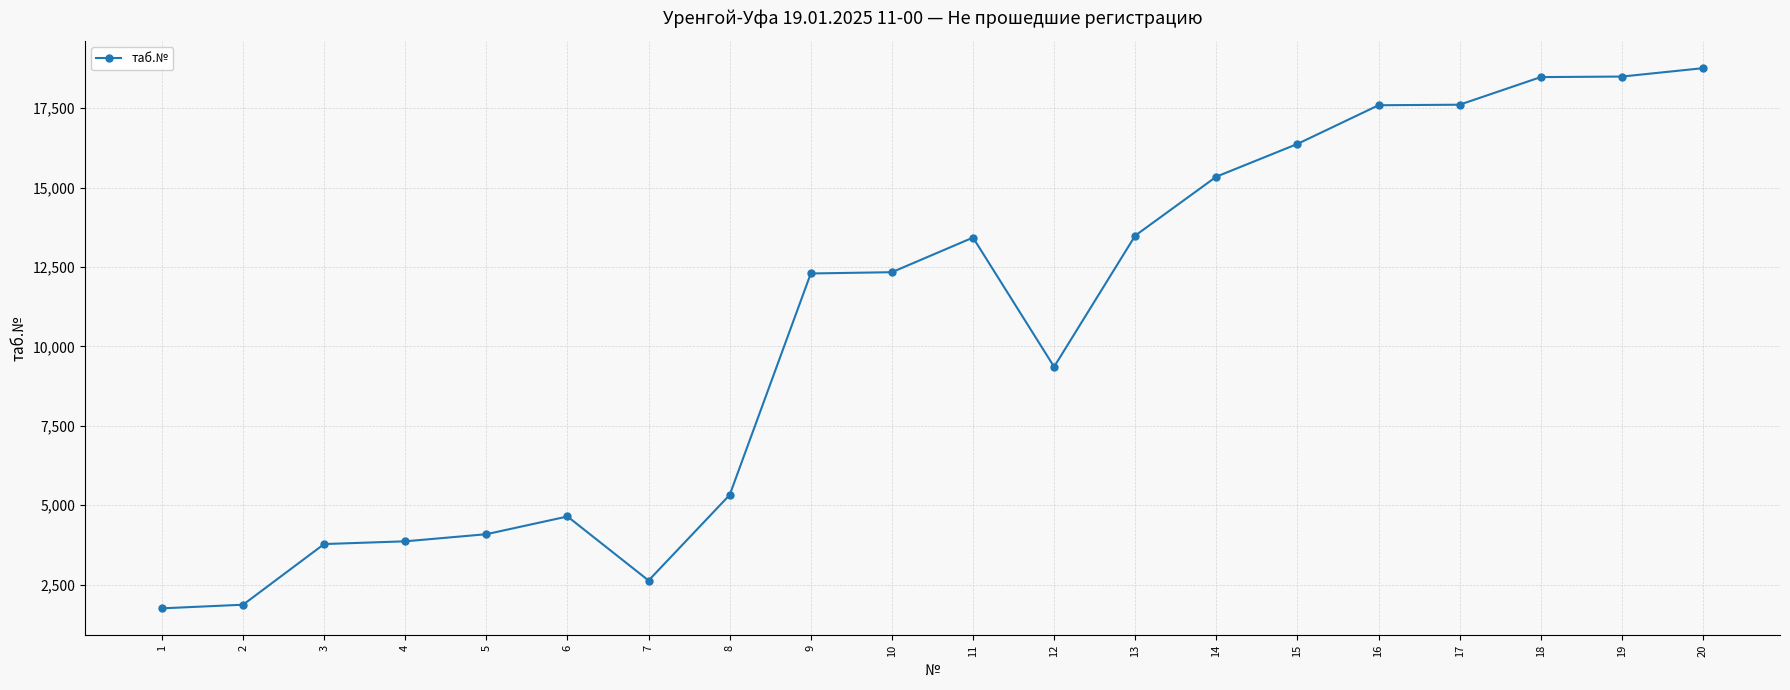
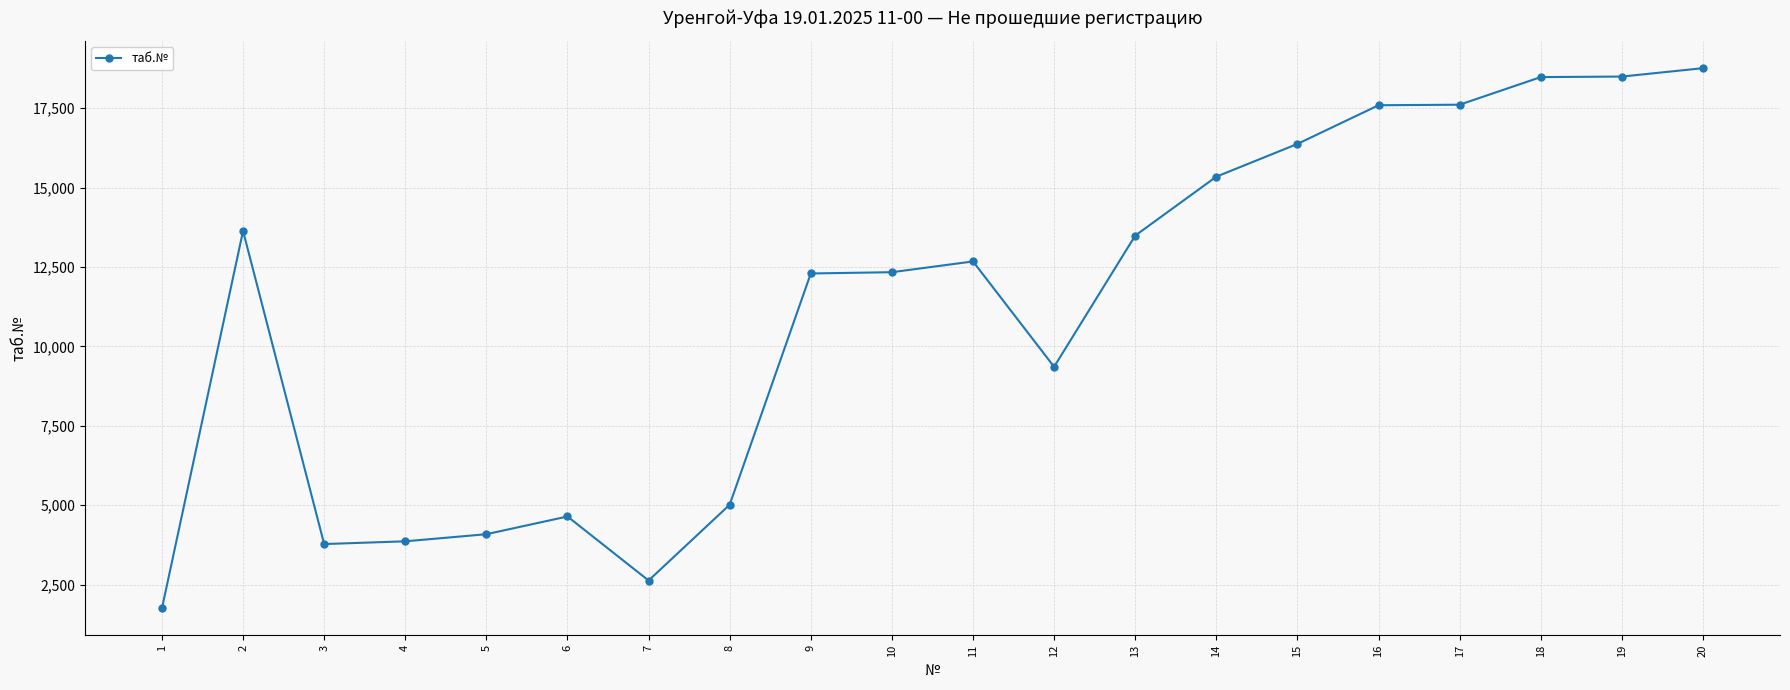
2: 1,900 -> 13,600
8: 5,300 -> 5,000
11: 13,400 -> 12,700
